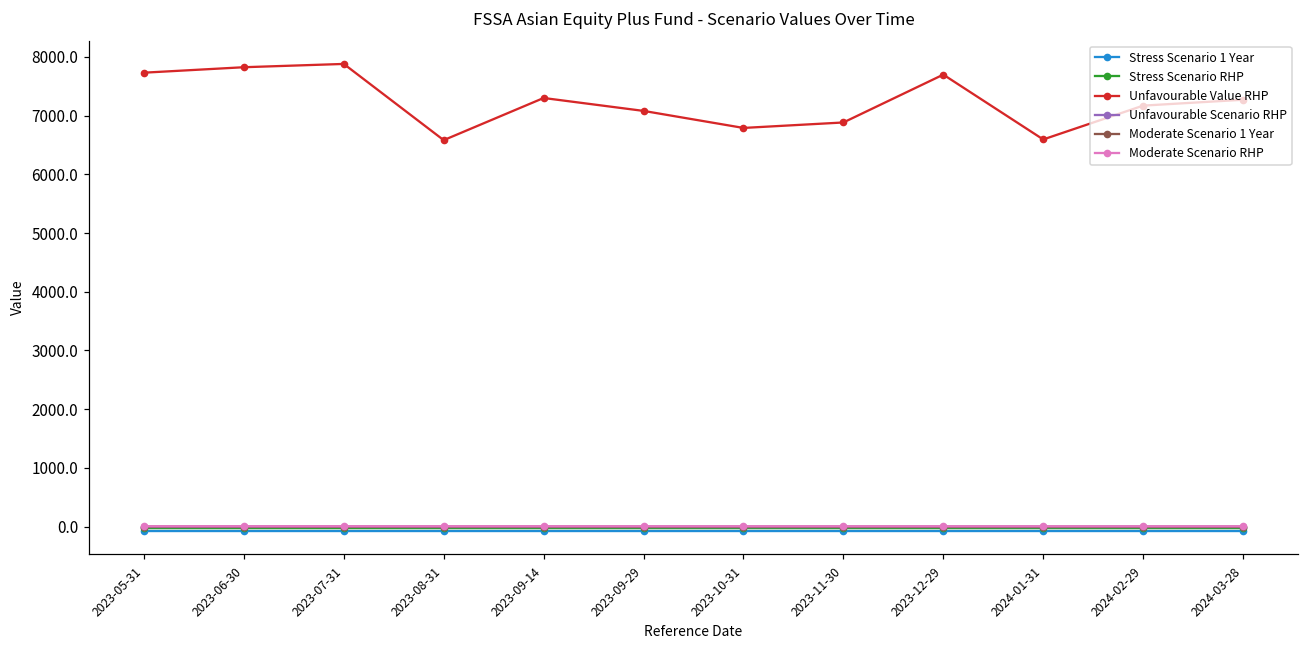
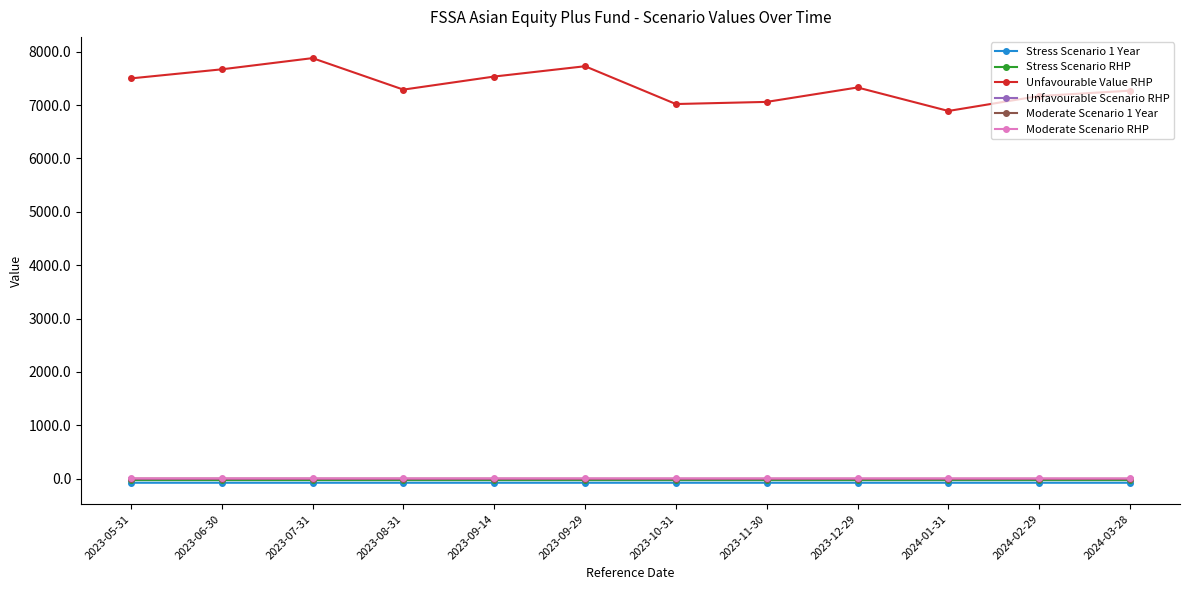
Unfavourable Value RHP, 2023-05-31: 7700 -> 7500
Unfavourable Value RHP, 2023-06-30: 7800 -> 7700
Unfavourable Value RHP, 2023-08-31: 6600 -> 7300
Unfavourable Value RHP, 2023-09-14: 7300 -> 7500
Unfavourable Value RHP, 2023-09-29: 7100 -> 7700
Unfavourable Value RHP, 2023-10-31: 6800 -> 7000
Unfavourable Value RHP, 2023-11-30: 6900 -> 7100
Unfavourable Value RHP, 2023-12-29: 7700 -> 7300
Unfavourable Value RHP, 2024-01-31: 6600 -> 6900
